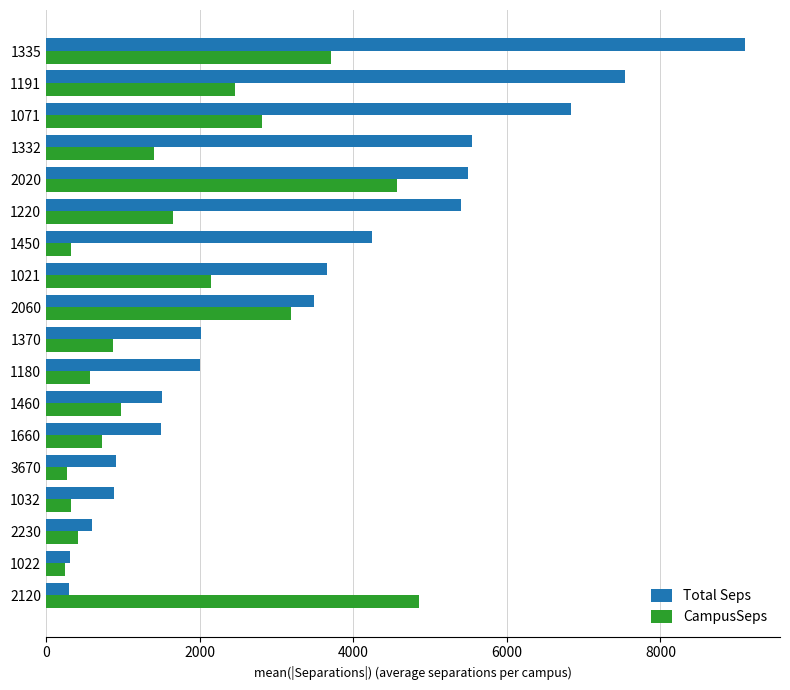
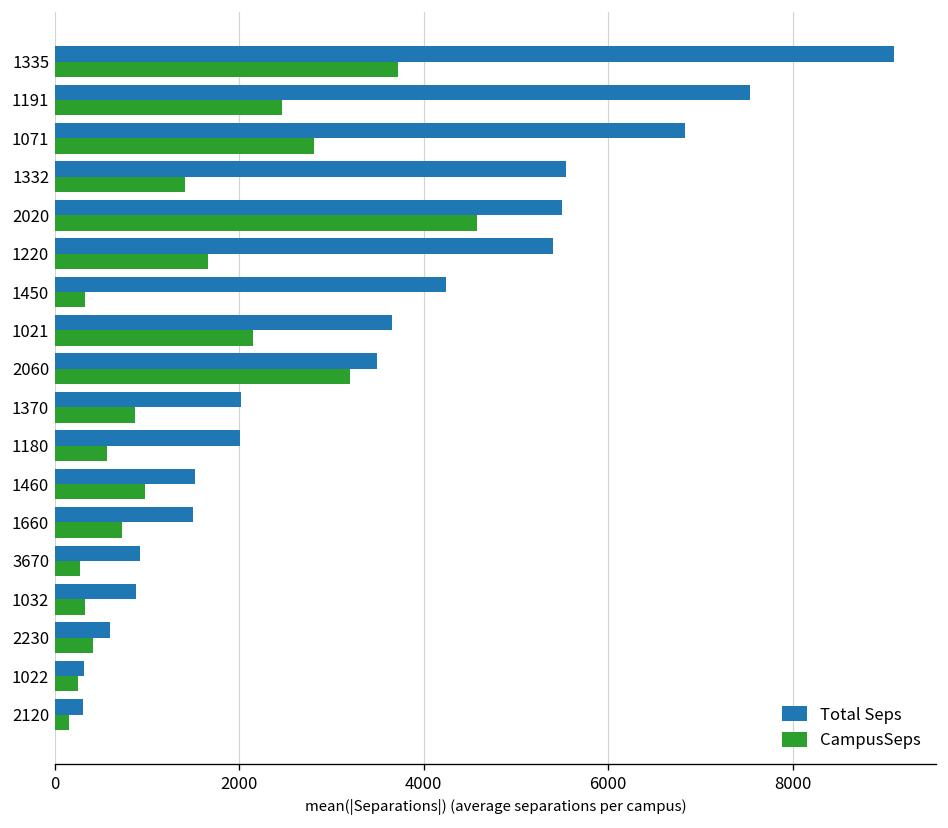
CampusSeps, 2120: 4900 -> 200
